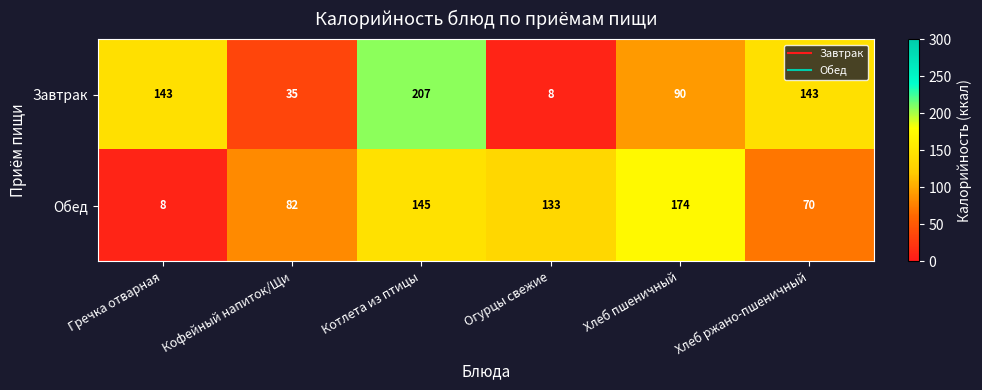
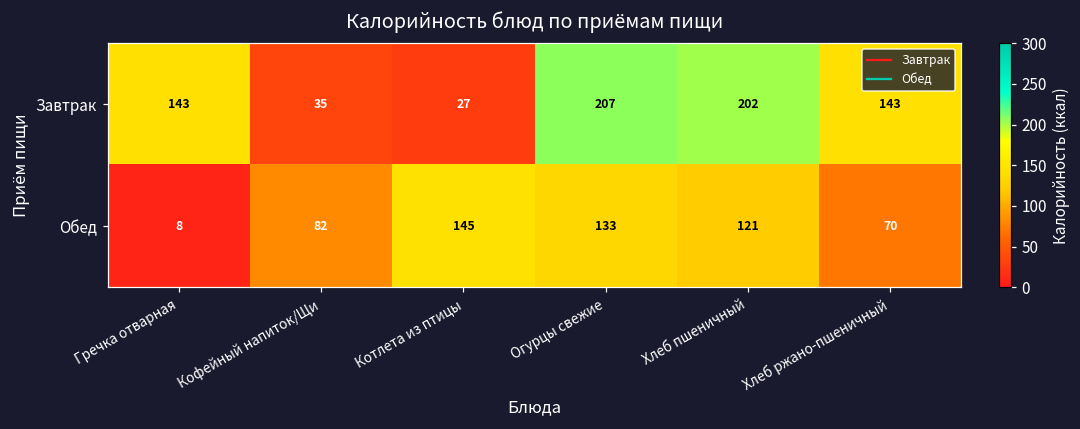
Завтрак, Котлета из птицы: 207 -> 27
Завтрак, Огурцы свежие: 8 -> 207
Завтрак, Хлеб пшеничный: 90 -> 202
Обед, Хлеб пшеничный: 174 -> 121
